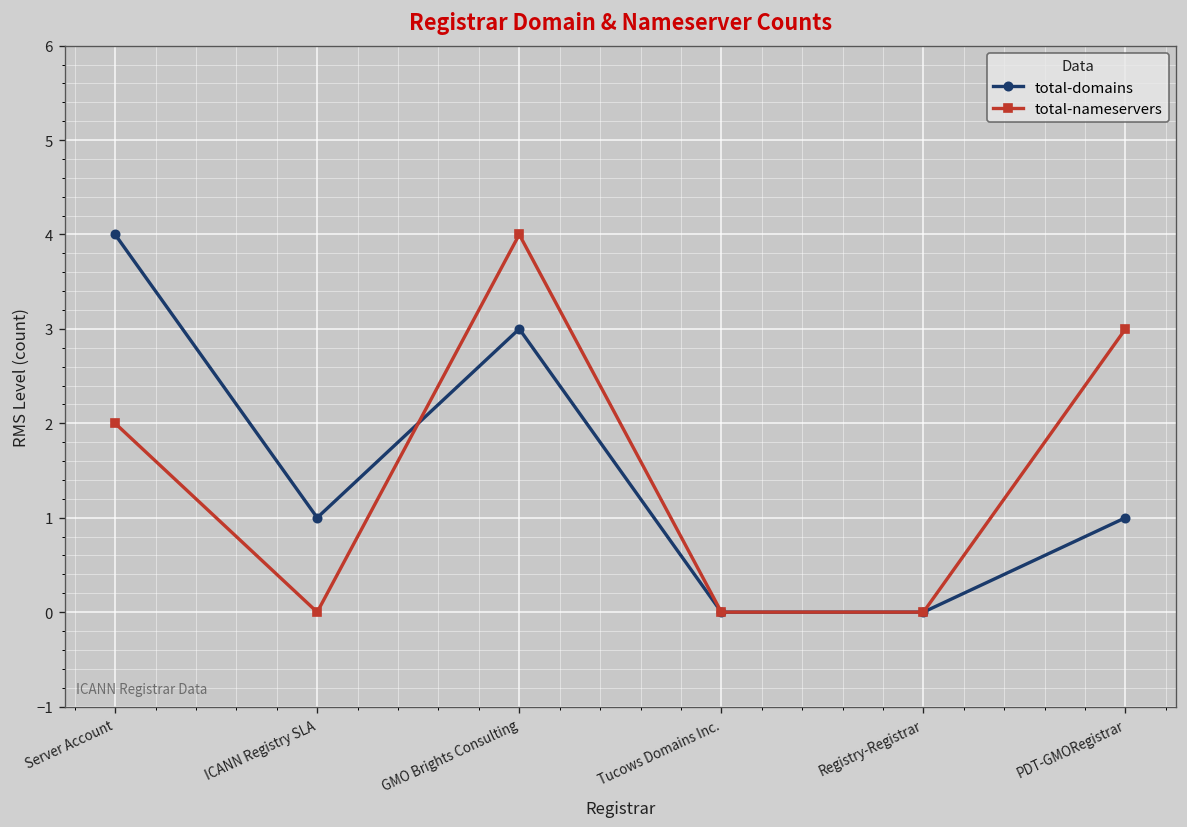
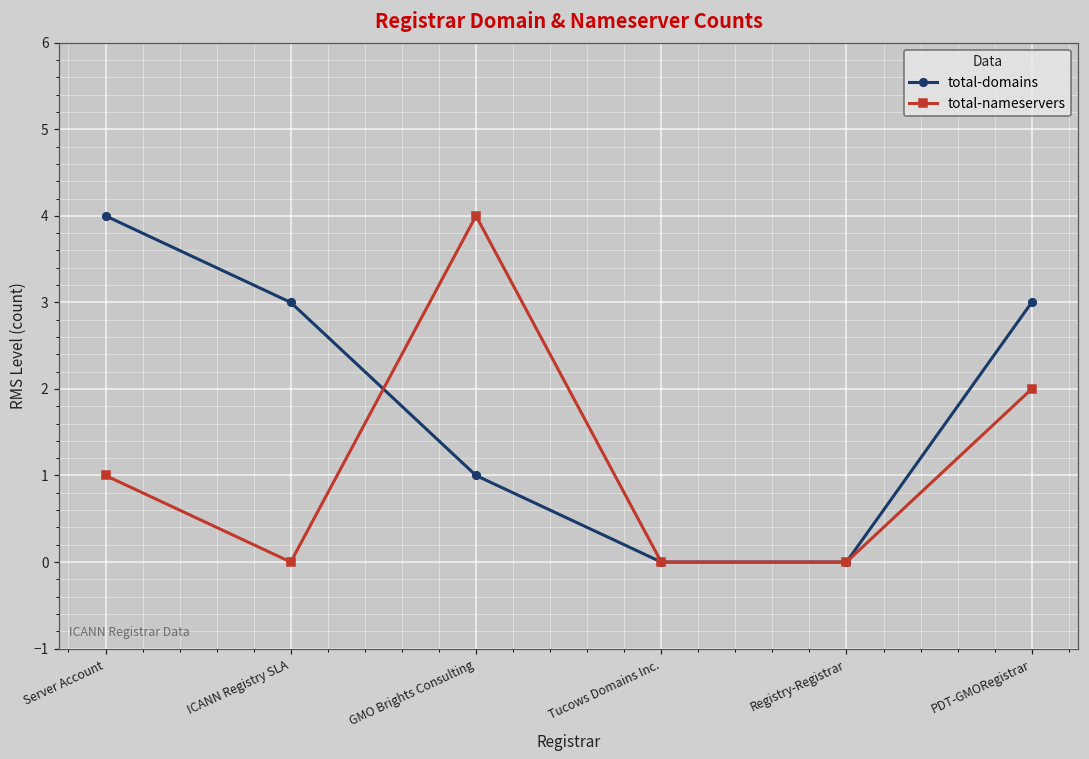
total-nameservers, Server Account: 2 -> 1
total-domains, ICANN Registry SLA: 1 -> 3
total-domains, GMO Brights Consulting: 3 -> 1
total-domains, PDT-GMORegistrar: 1 -> 3
total-nameservers, PDT-GMORegistrar: 3 -> 2
